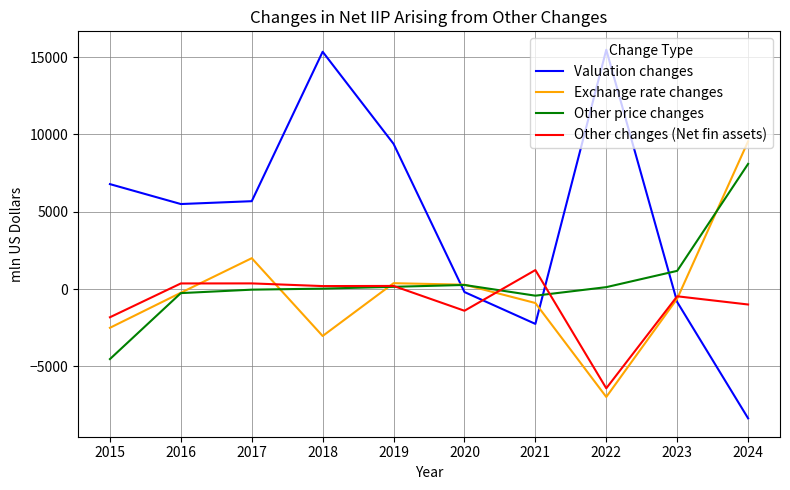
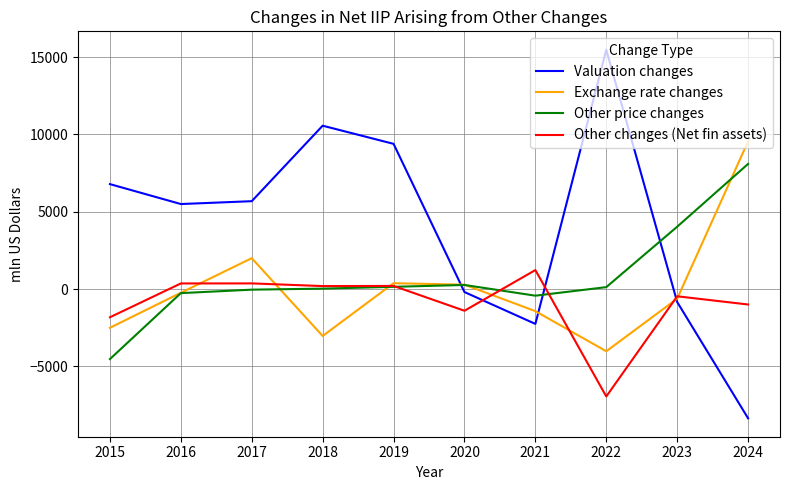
Valuation changes, 2018: 15300 -> 10600
Exchange rate changes, 2021: -900 -> -1400
Exchange rate changes, 2022: -7000 -> -4000
Other changes (Net fin assets), 2022: -6400 -> -6900
Other price changes, 2023: 1200 -> 4000
